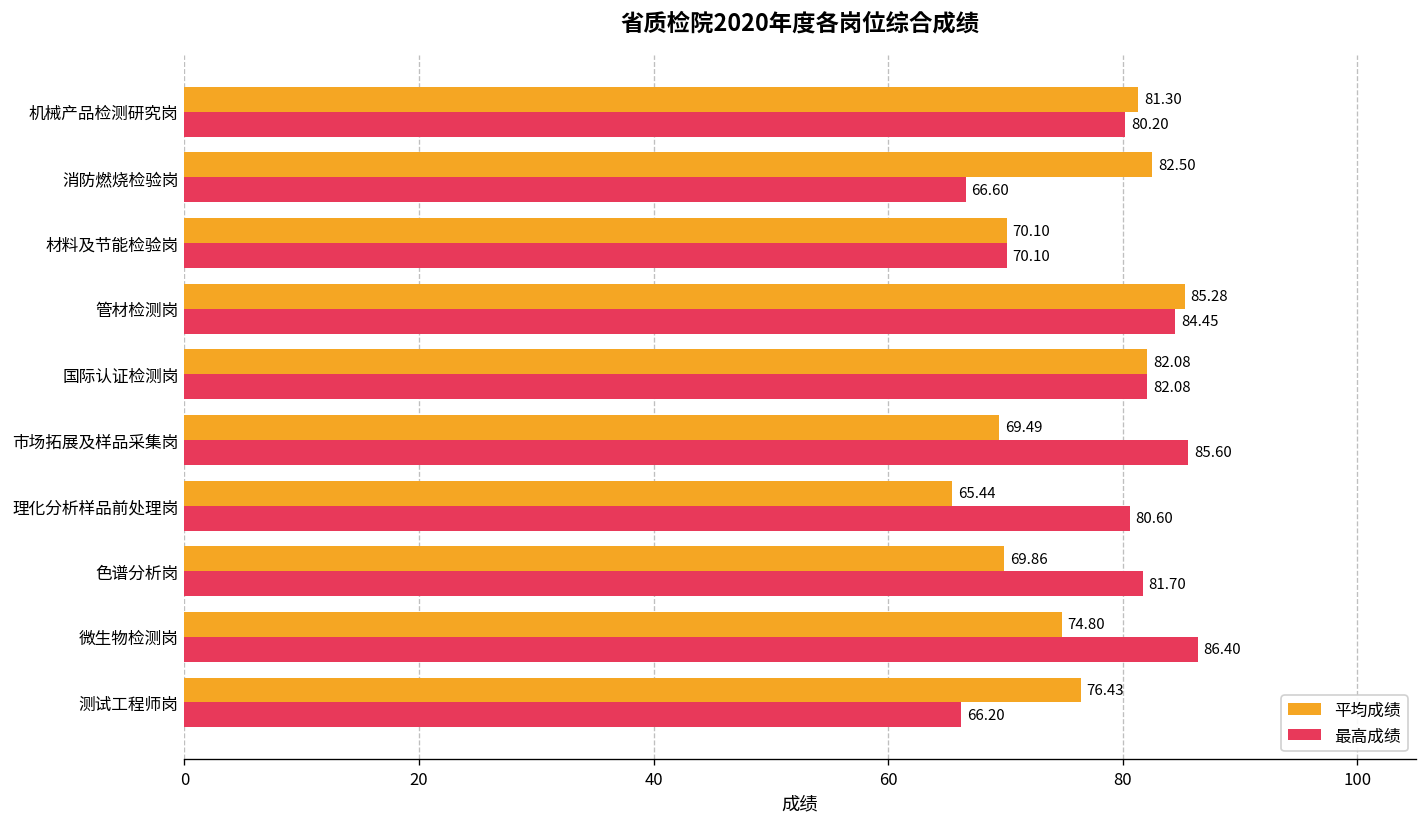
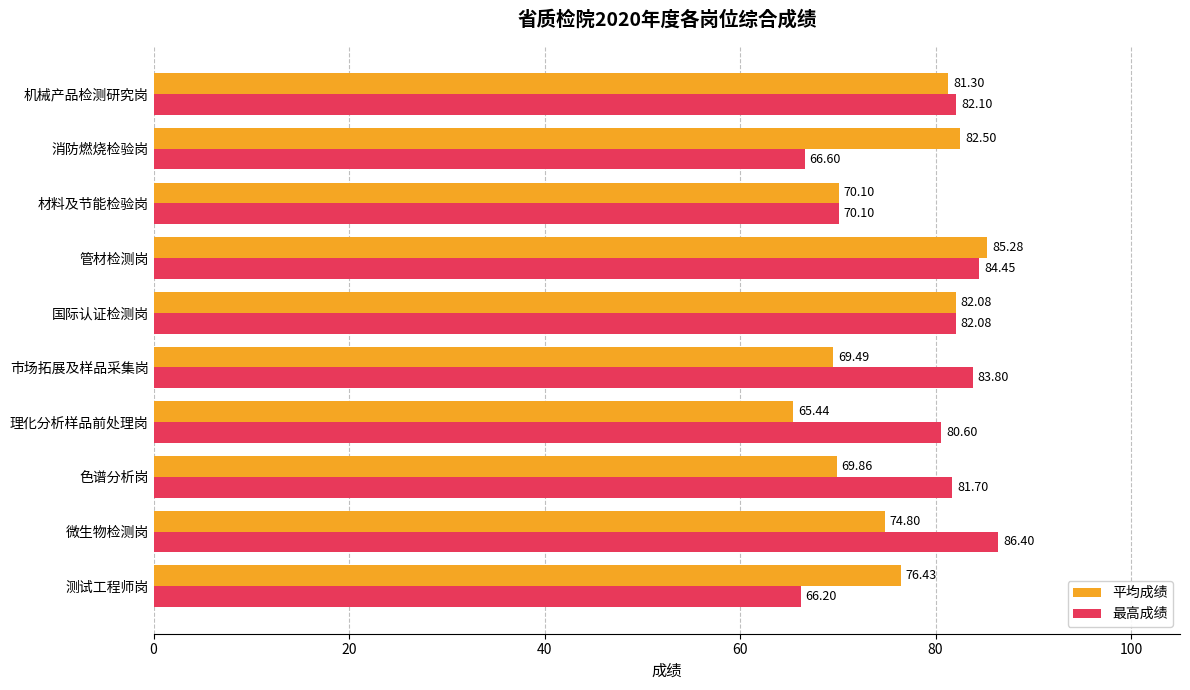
最高成绩, 机械产品检测研究岗: 80.20 -> 82.10
最高成绩, 市场拓展及样品采集岗: 85.60 -> 83.80
